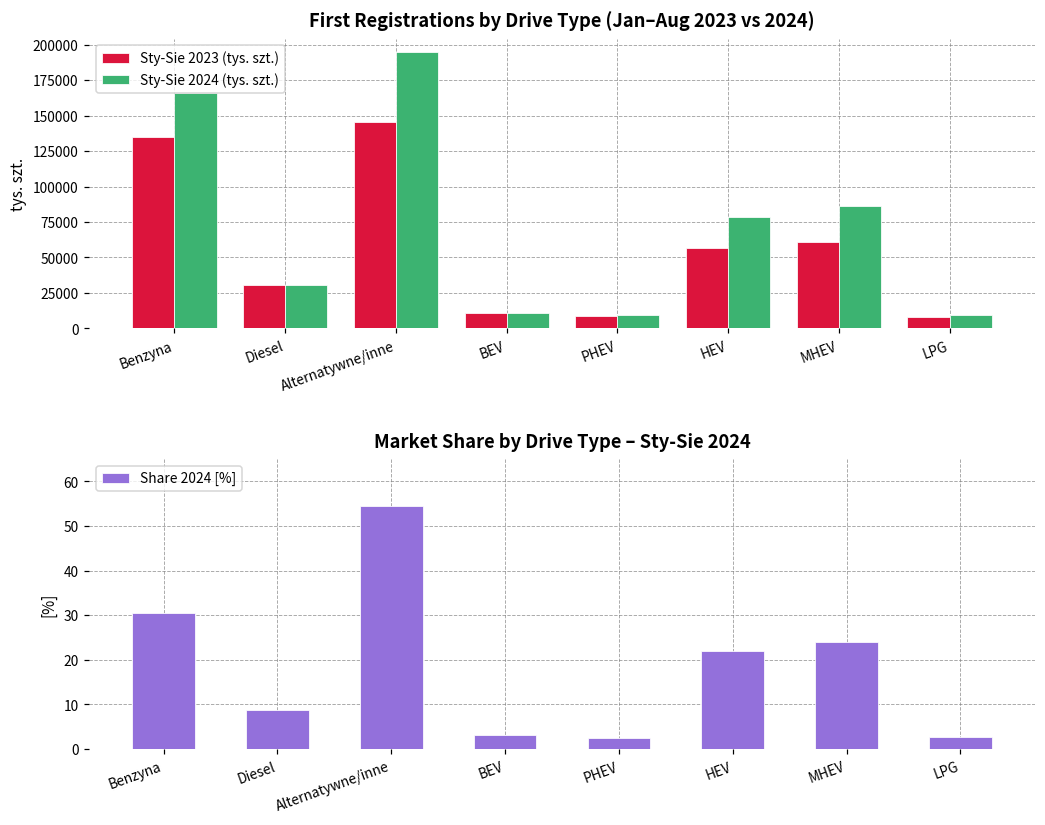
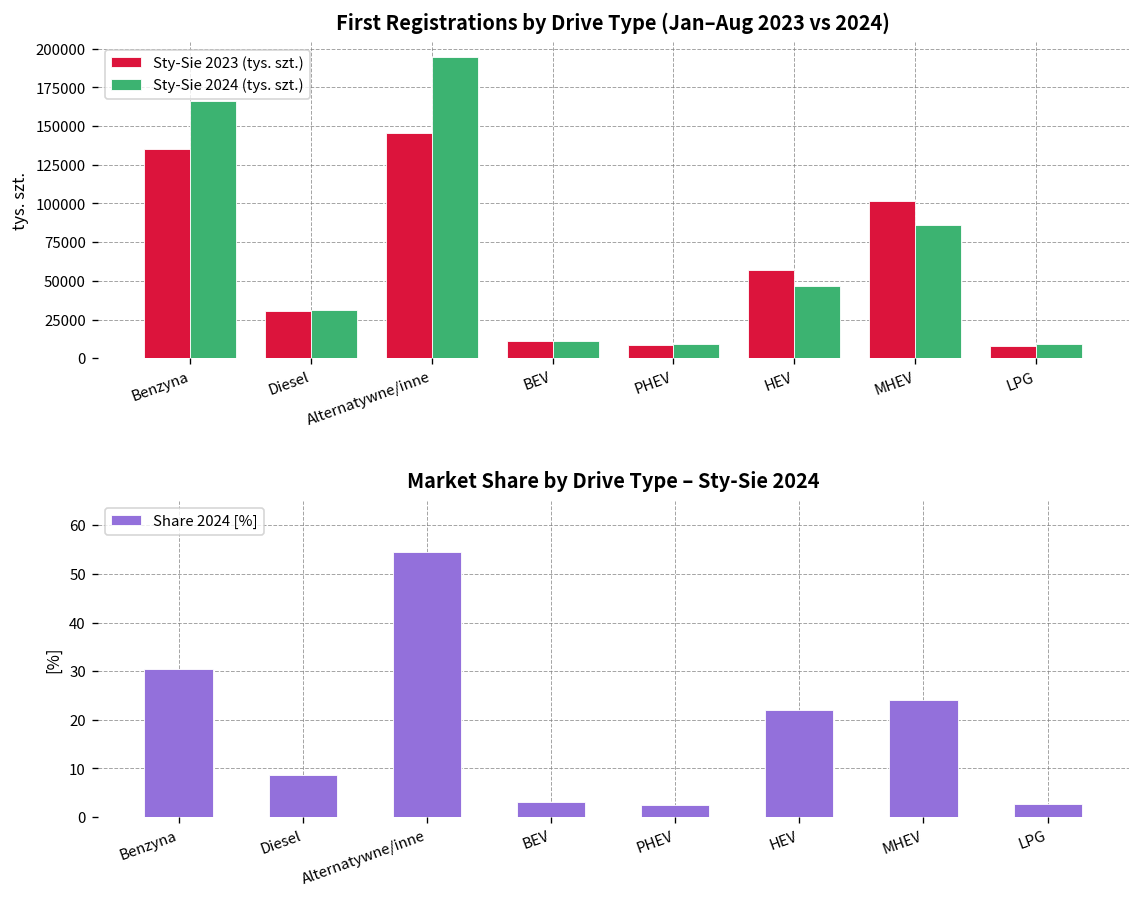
First Registrations by Drive Type (Jan–Aug 2023 vs 2024), Sty-Sie 2024 (tys. szt.), HEV: 79000 -> 47000
First Registrations by Drive Type (Jan–Aug 2023 vs 2024), Sty-Sie 2023 (tys. szt.), MHEV: 61000 -> 102000
